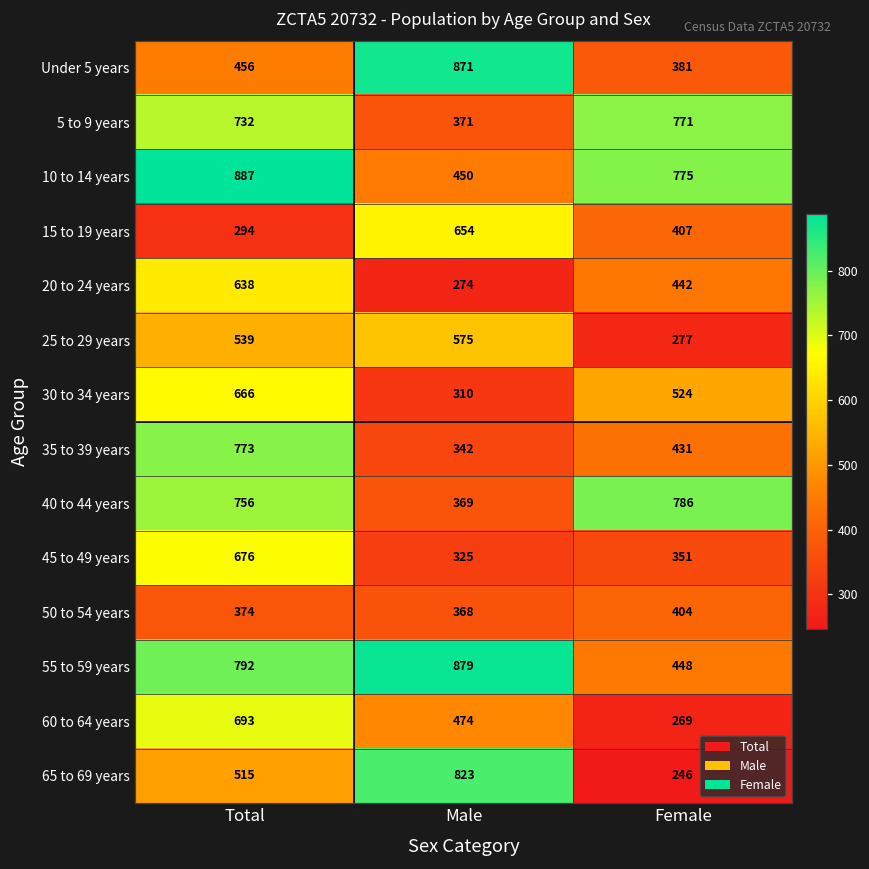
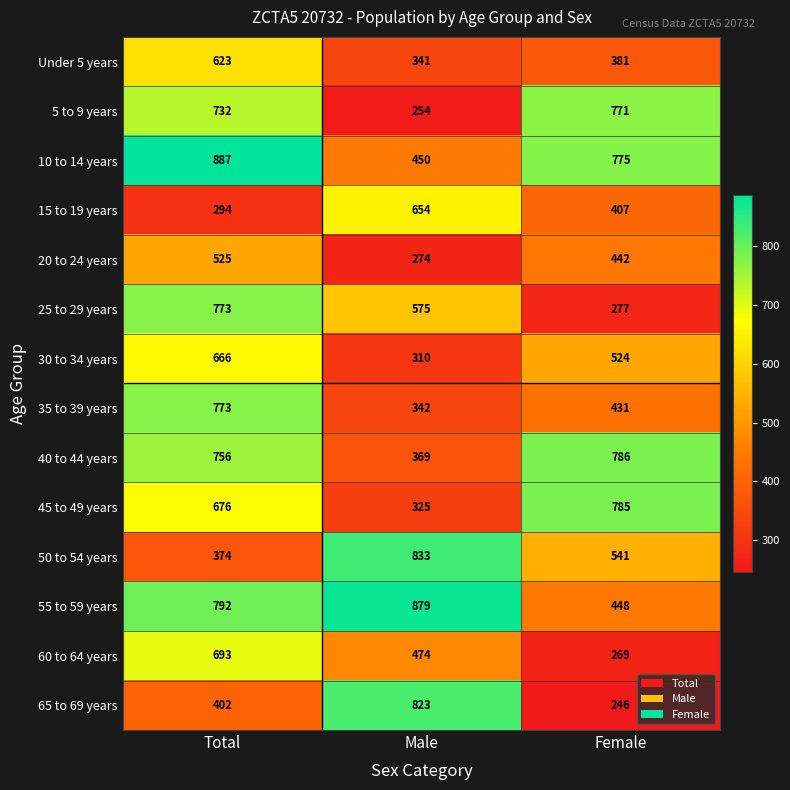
Under 5 years, Total: 456 -> 623
Under 5 years, Male: 871 -> 341
5 to 9 years, Male: 371 -> 254
20 to 24 years, Total: 638 -> 525
25 to 29 years, Total: 539 -> 773
45 to 49 years, Female: 351 -> 785
50 to 54 years, Male: 368 -> 833
50 to 54 years, Female: 404 -> 541
65 to 69 years, Total: 515 -> 402
